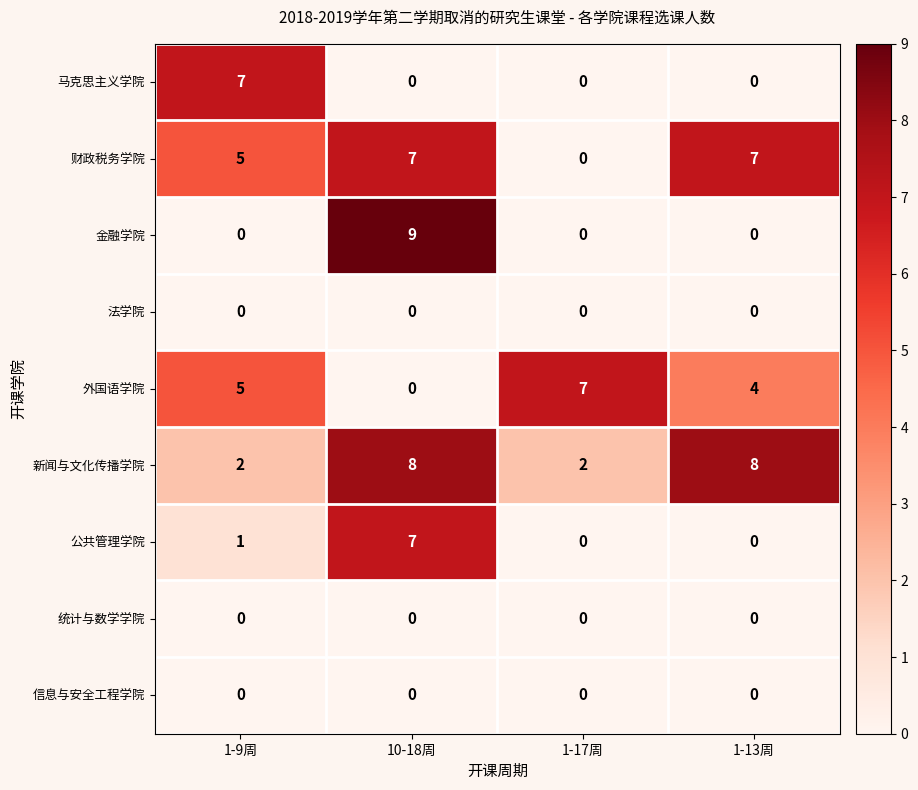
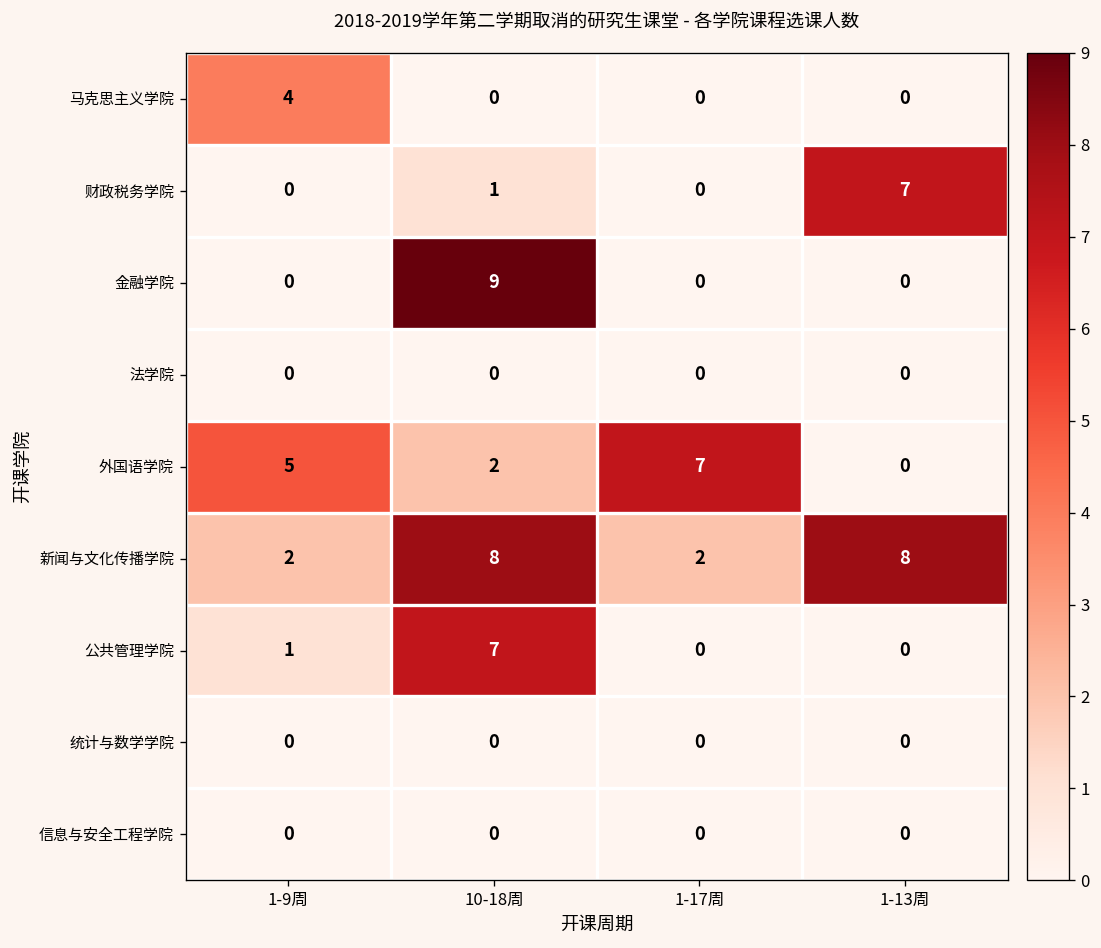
马克思主义学院, 1-9周: 7 -> 4
财政税务学院, 1-9周: 5 -> 0
财政税务学院, 10-18周: 7 -> 1
外国语学院, 10-18周: 0 -> 2
外国语学院, 1-13周: 4 -> 0
